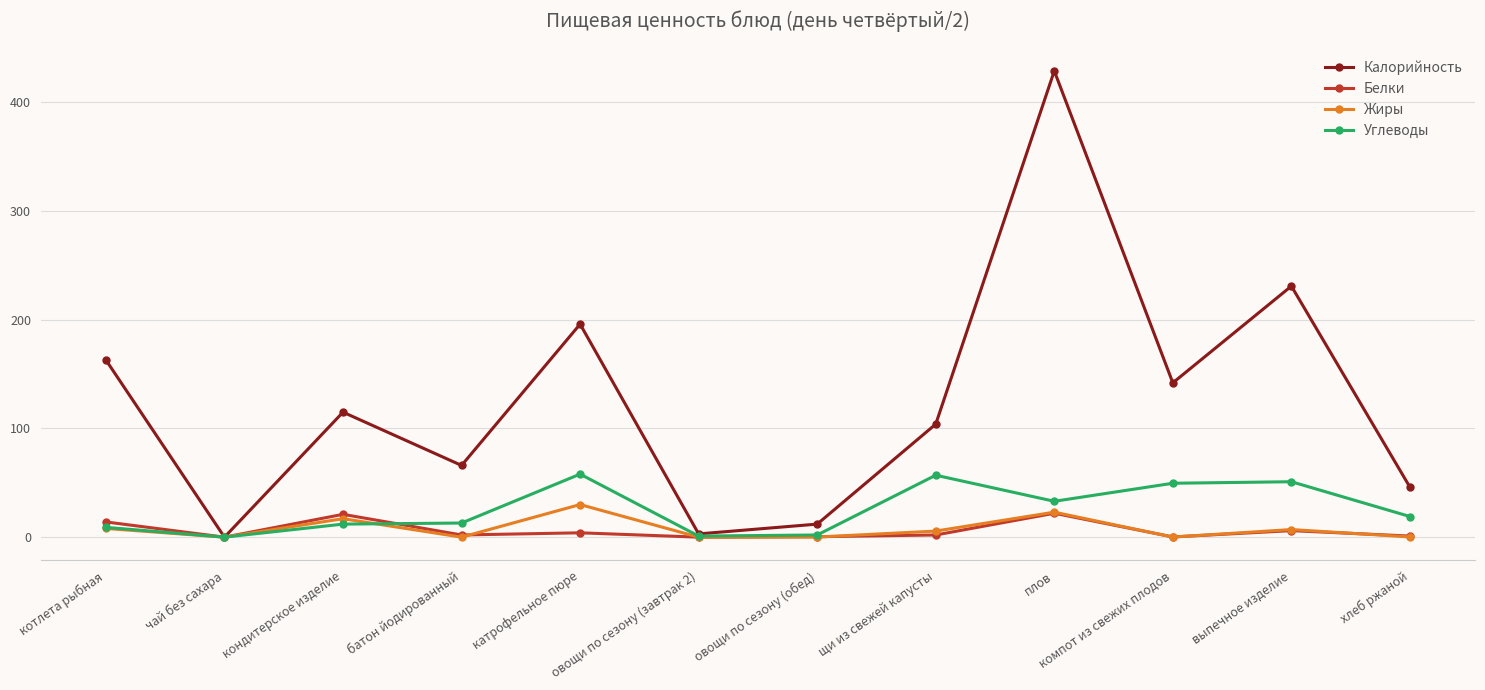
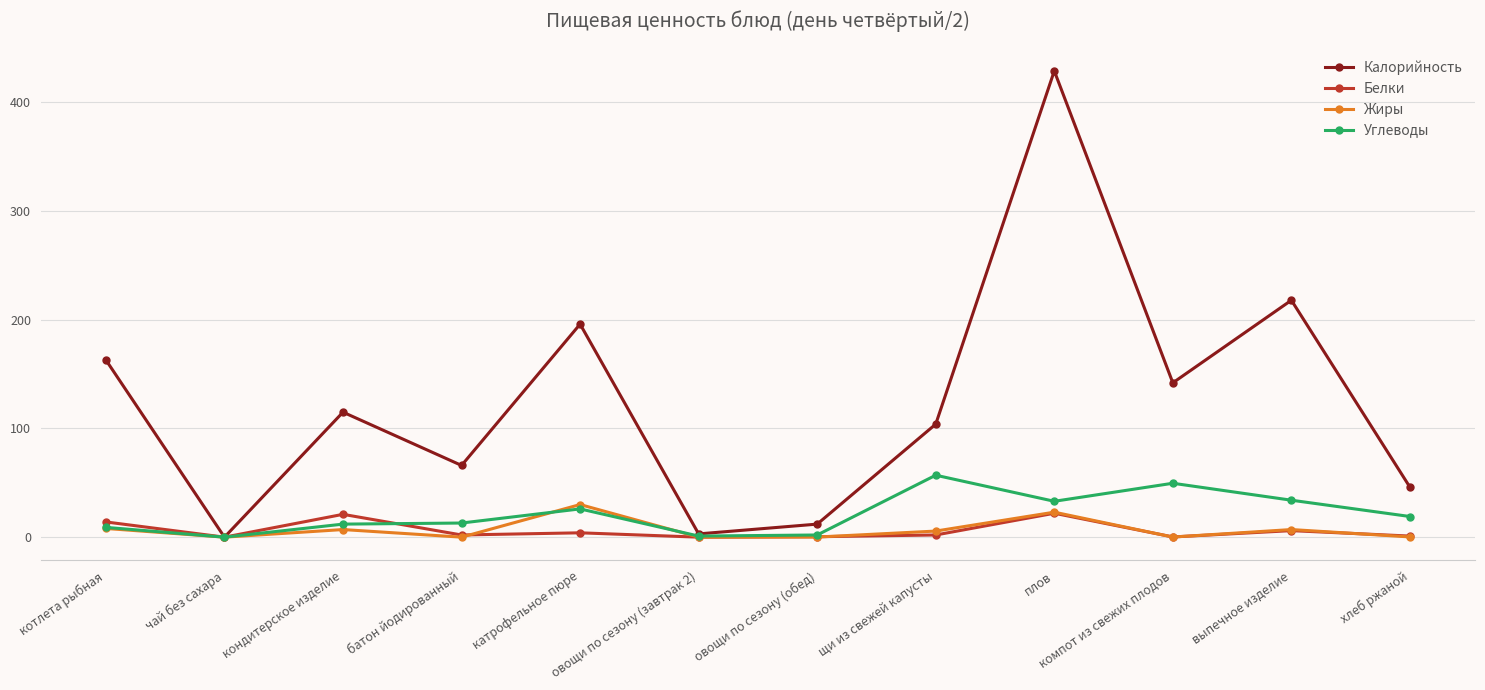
Жиры, кондитерское изделие: 17 -> 7
Углеводы, катрофельное пюре: 58 -> 26
Калорийность, выпечное изделие: 231 -> 218
Углеводы, выпечное изделие: 51 -> 34
